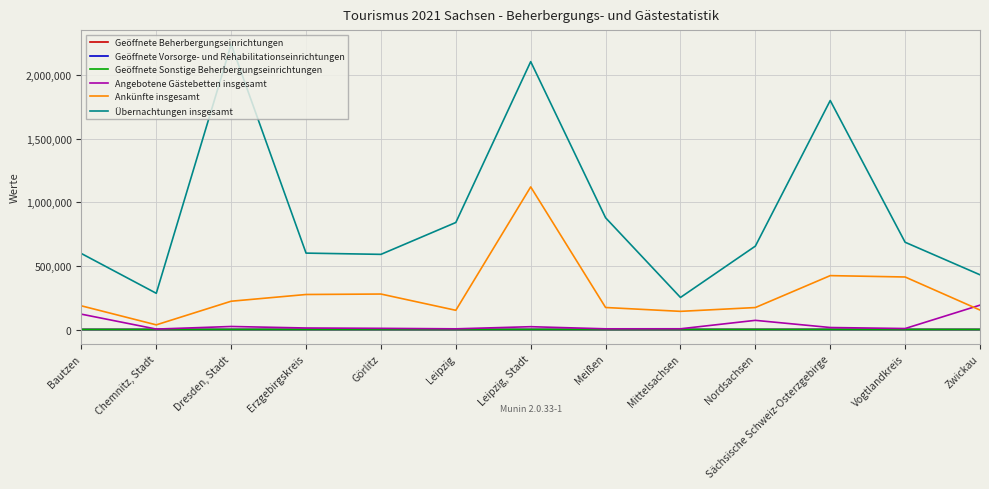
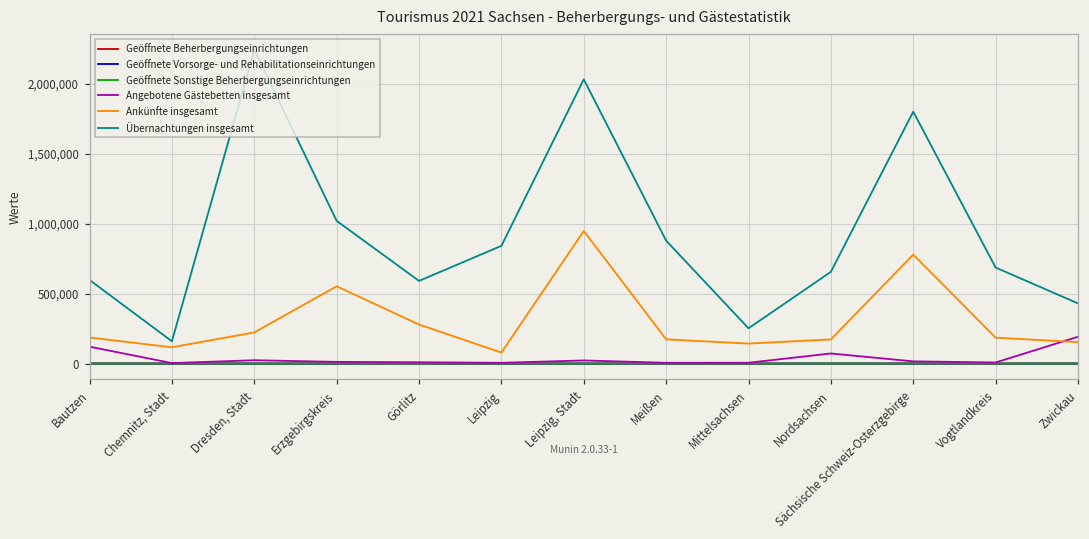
Ankünfte insgesamt, Chemnitz, Stadt: 40,000 -> 120,000
Übernachtungen insgesamt, Chemnitz, Stadt: 280,000 -> 160,000
Ankünfte insgesamt, Erzgebirgskreis: 280,000 -> 550,000
Übernachtungen insgesamt, Erzgebirgskreis: 600,000 -> 1,020,000
Ankünfte insgesamt, Leipzig: 150,000 -> 80,000
Ankünfte insgesamt, Leipzig, Stadt: 1,120,000 -> 950,000
Übernachtungen insgesamt, Leipzig, Stadt: 2,110,000 -> 2,030,000
Ankünfte insgesamt, Sächsische Schweiz-Osterzgebirge: 420,000 -> 780,000
Ankünfte insgesamt, Vogtlandkreis: 410,000 -> 190,000
